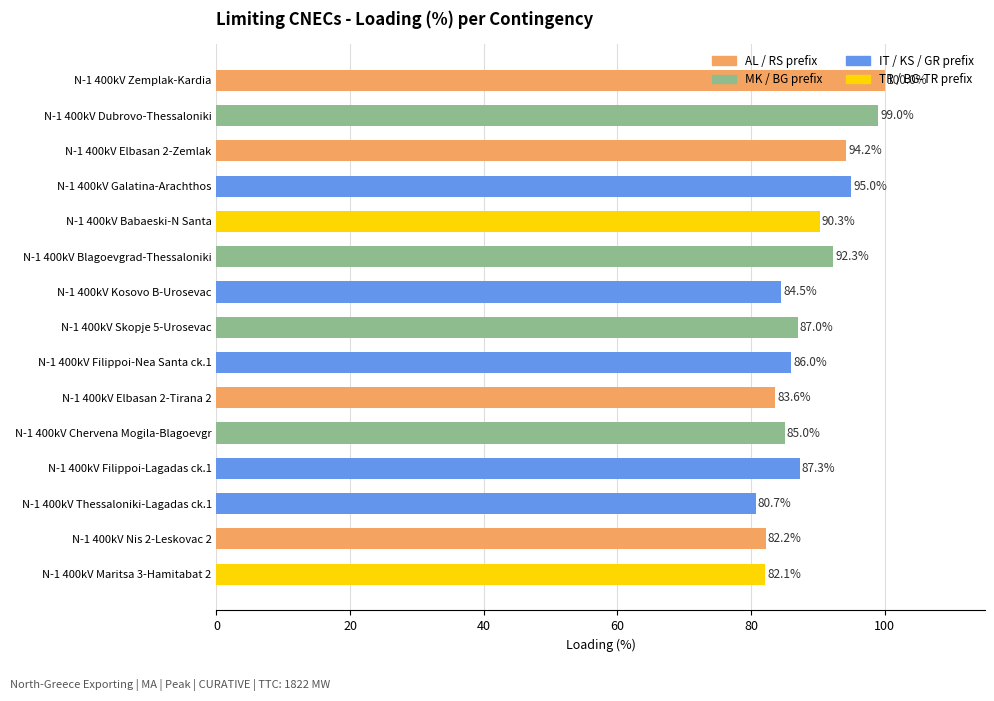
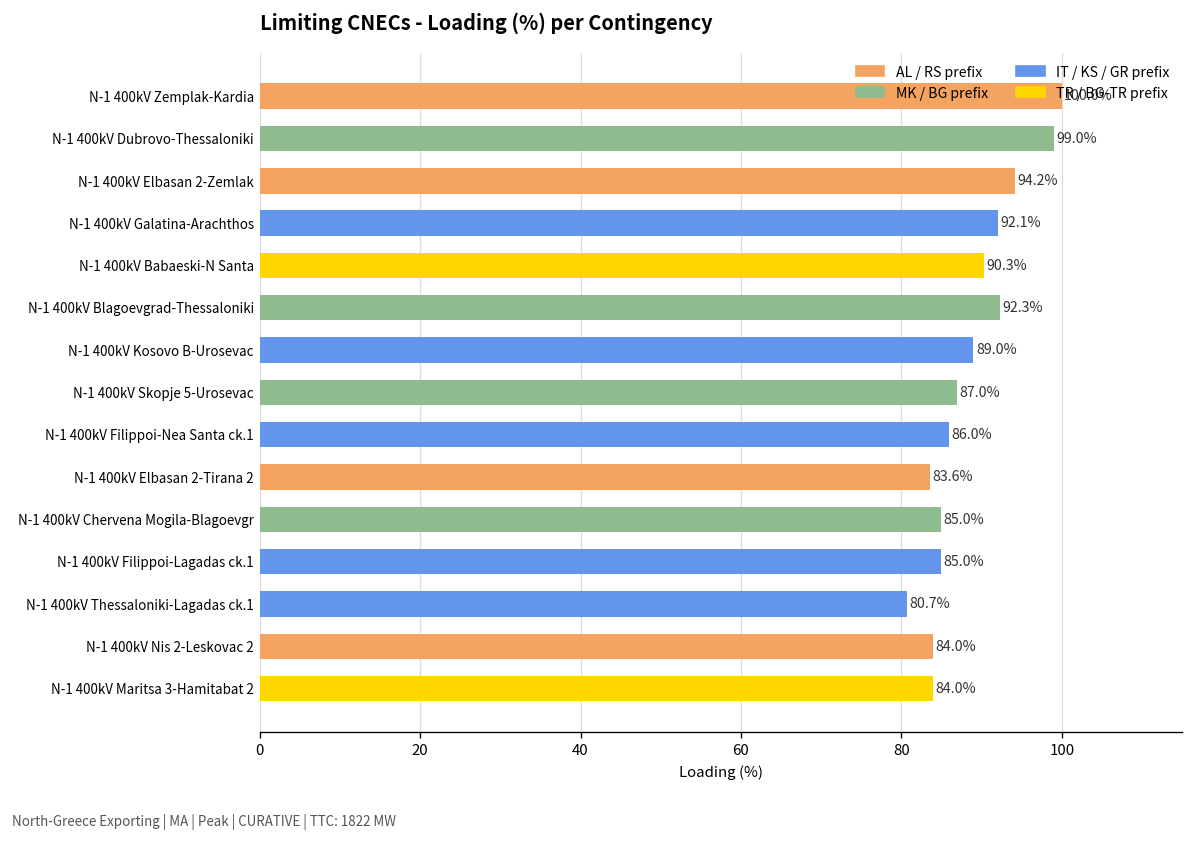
N-1 400kV Galatina-Arachthos: 95.0% -> 92.1%
N-1 400kV Kosovo B-Urosevac: 84.5% -> 89.0%
N-1 400kV Filippoi-Lagadas ck.1: 87.3% -> 85.0%
N-1 400kV Nis 2-Leskovac 2: 82.2% -> 84.0%
N-1 400kV Maritsa 3-Hamitabat 2: 82.1% -> 84.0%
